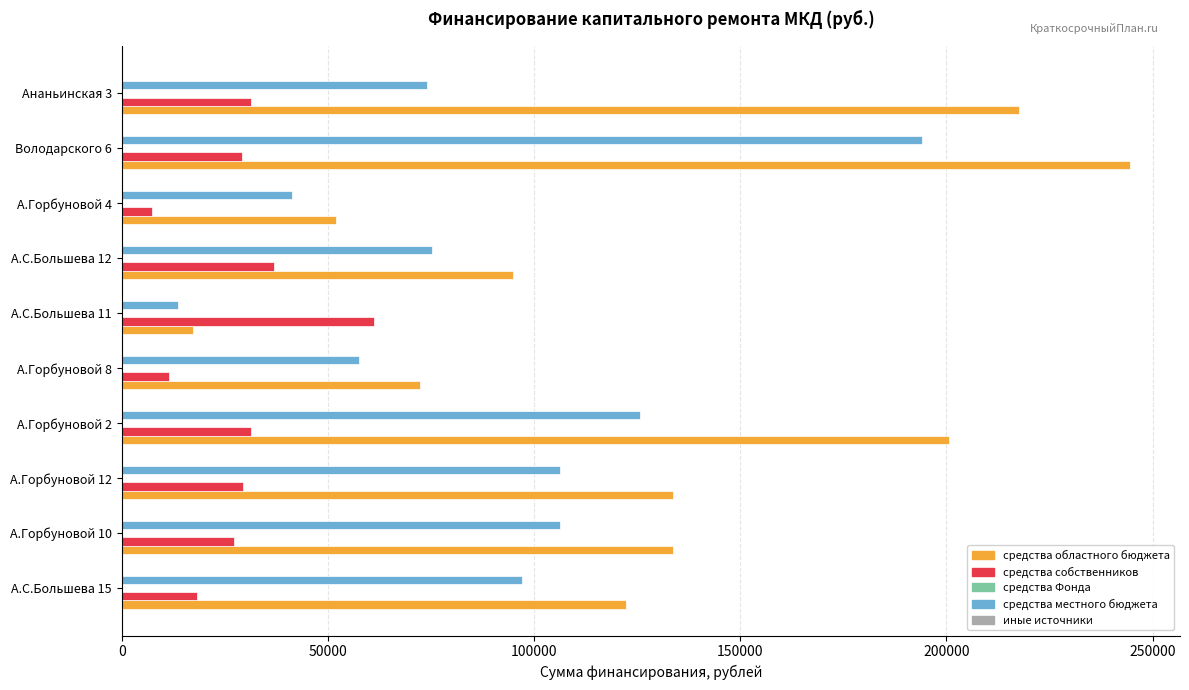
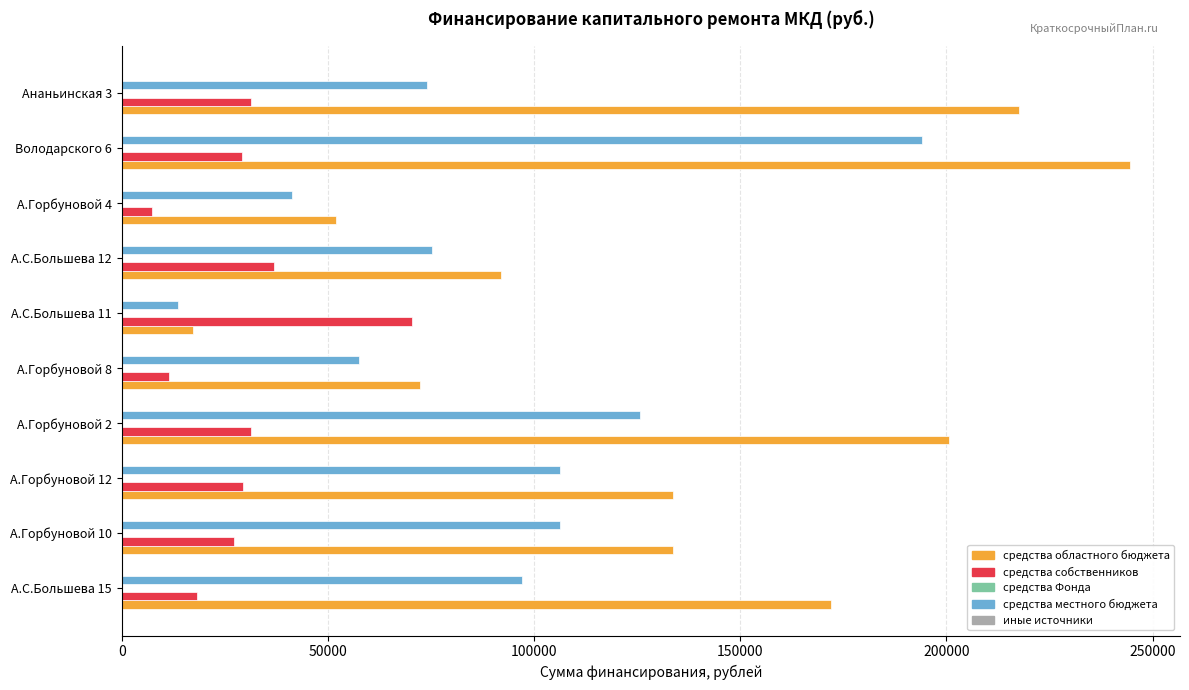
средства областного бюджета, А.С.Большева 12: 95000 -> 92000
средства собственников, А.С.Большева 11: 61000 -> 71000
средства областного бюджета, А.С.Большева 15: 122000 -> 172000
